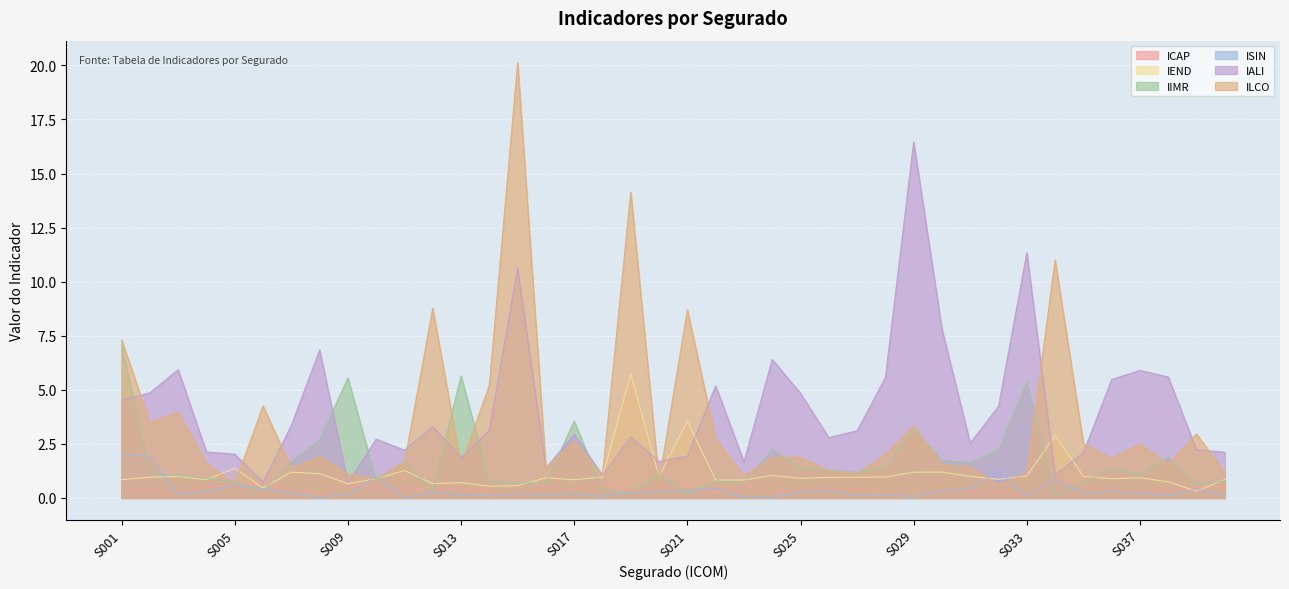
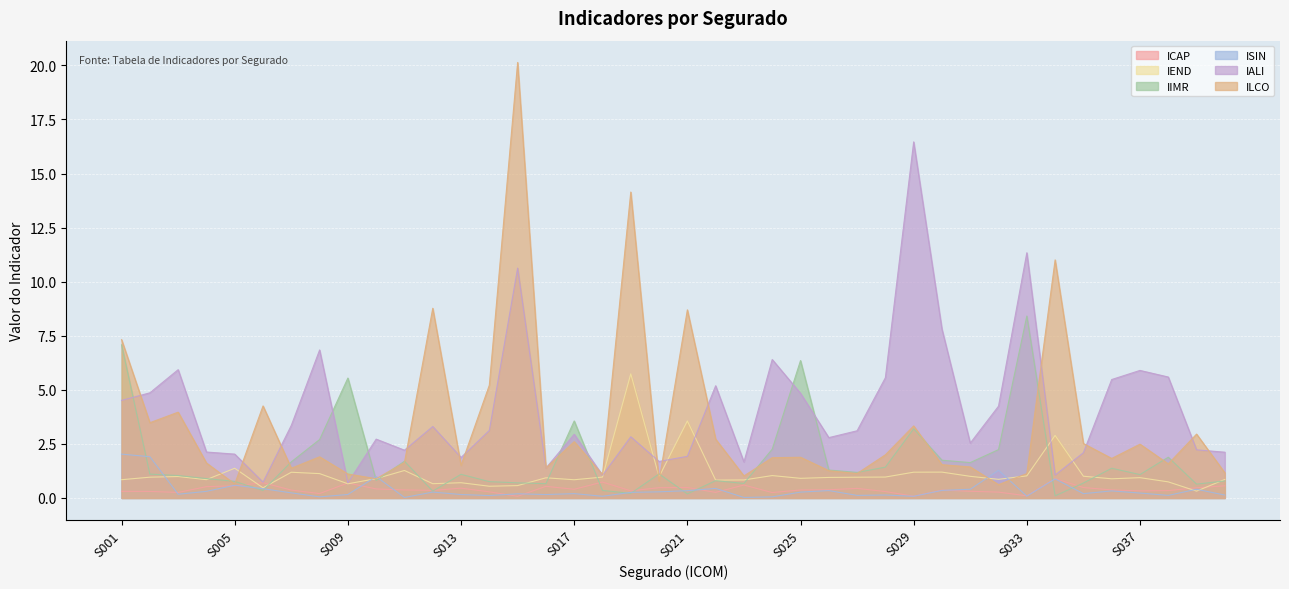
IIMR, S013: 5.6 -> 1.1
IIMR, S025: 1.4 -> 6.4
IIMR, S033: 5.4 -> 8.4
